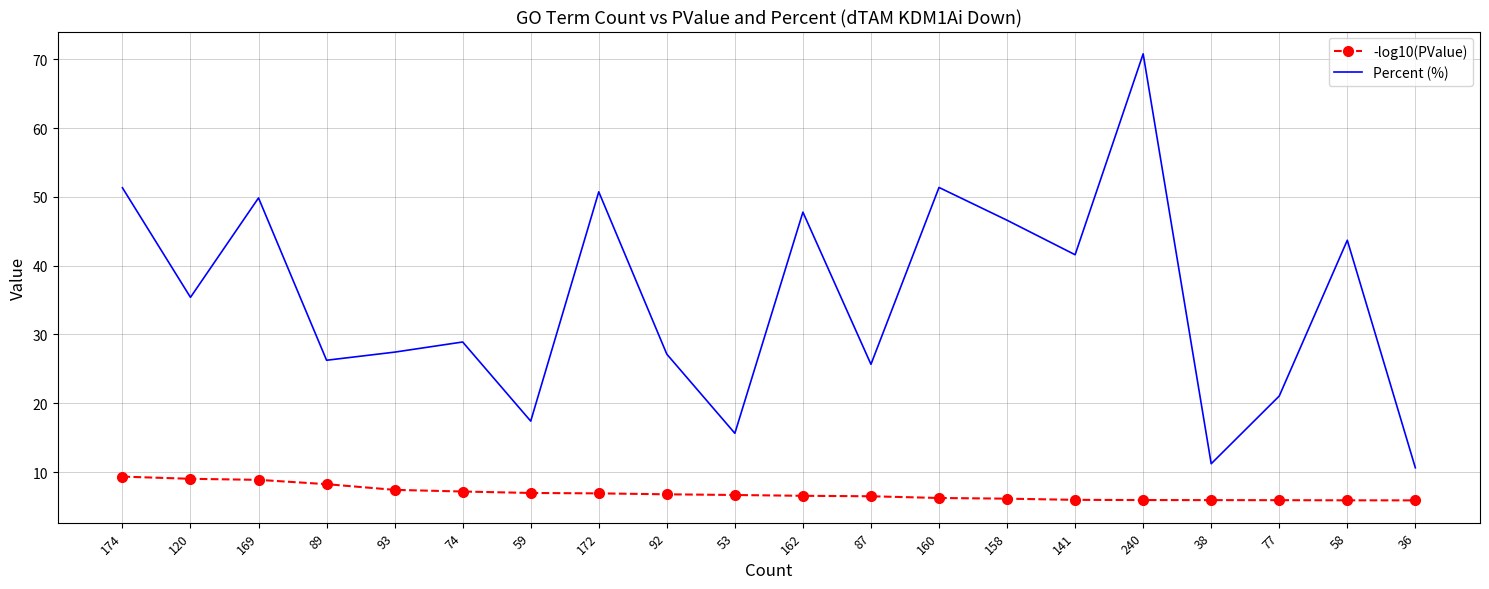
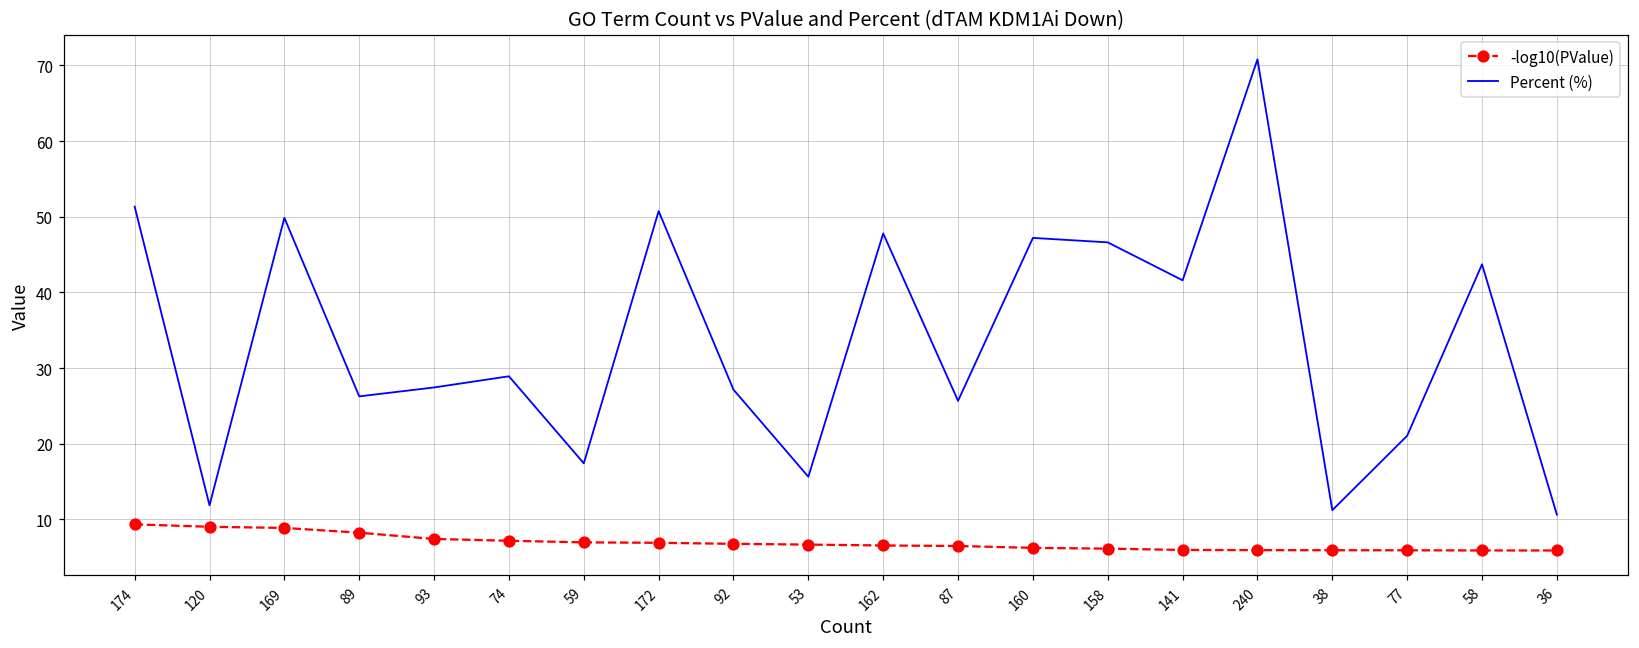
Percent (%), 120: 35 -> 12
Percent (%), 160: 51 -> 47
